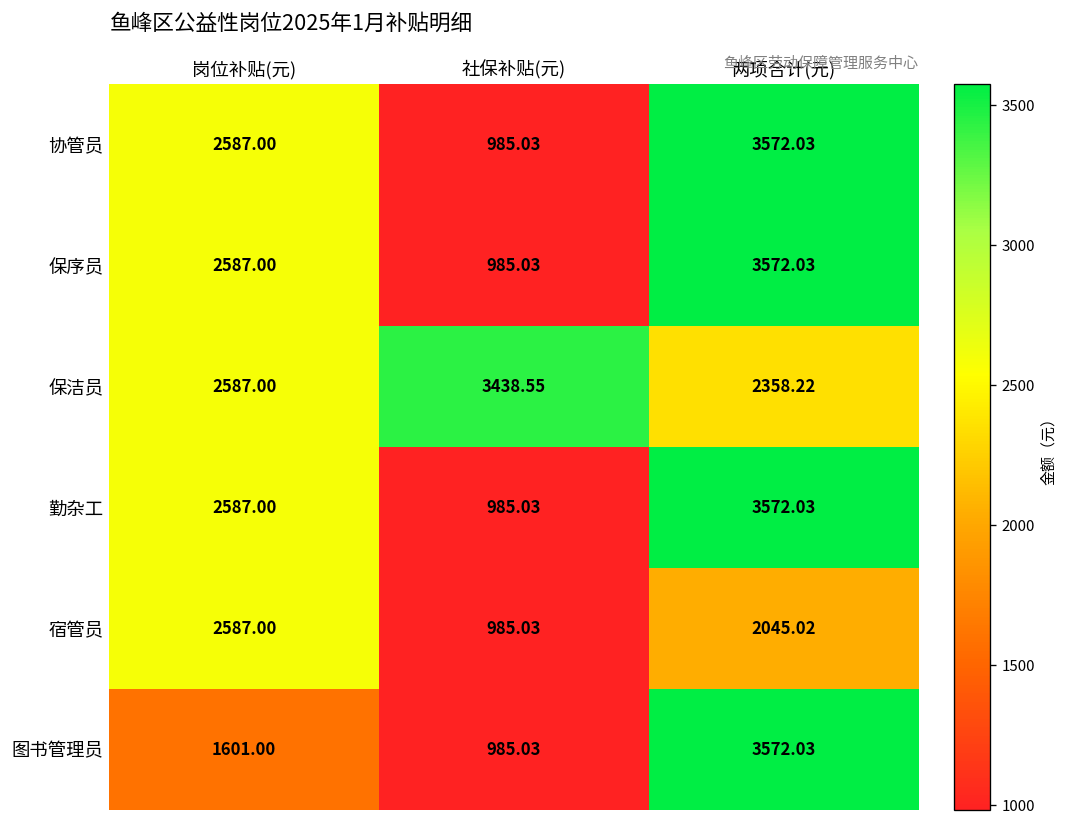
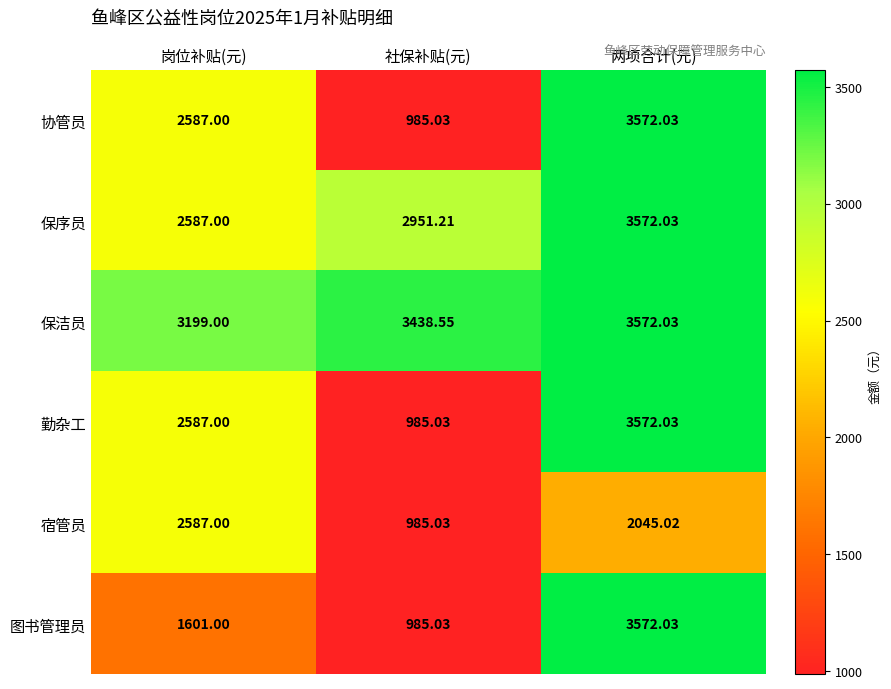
保序员, 社保补贴(元): 985.03 -> 2951.21
保洁员, 岗位补贴(元): 2587.00 -> 3199.00
保洁员, 两项合计(元): 2358.22 -> 3572.03
